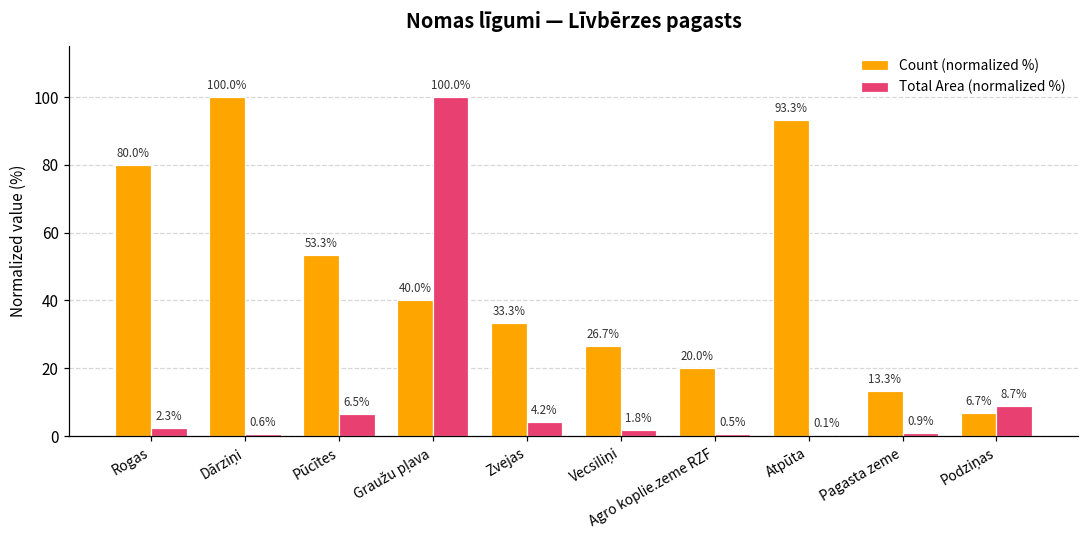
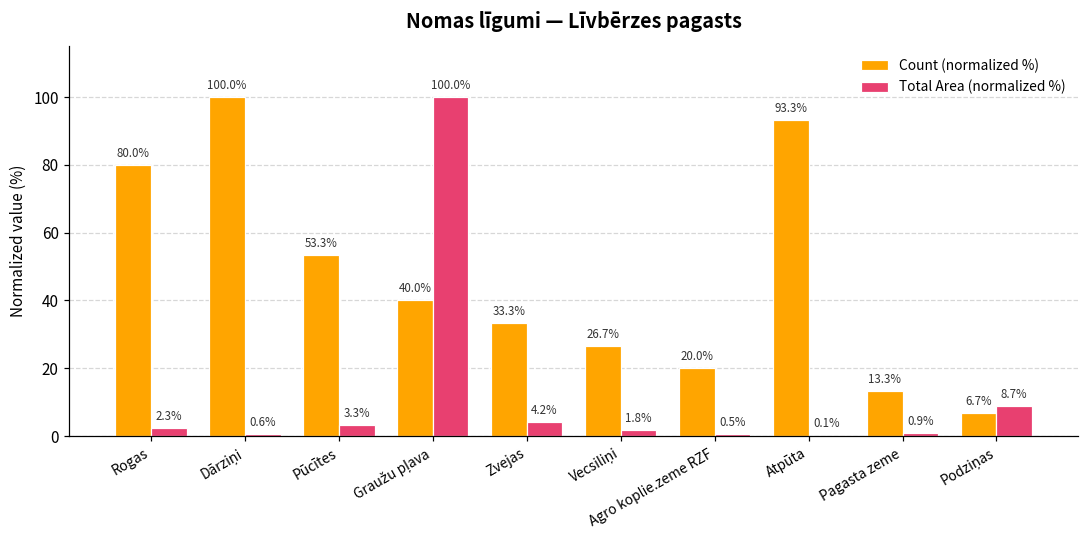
Total Area (normalized %), Pūcītes: 6.5% -> 3.3%
